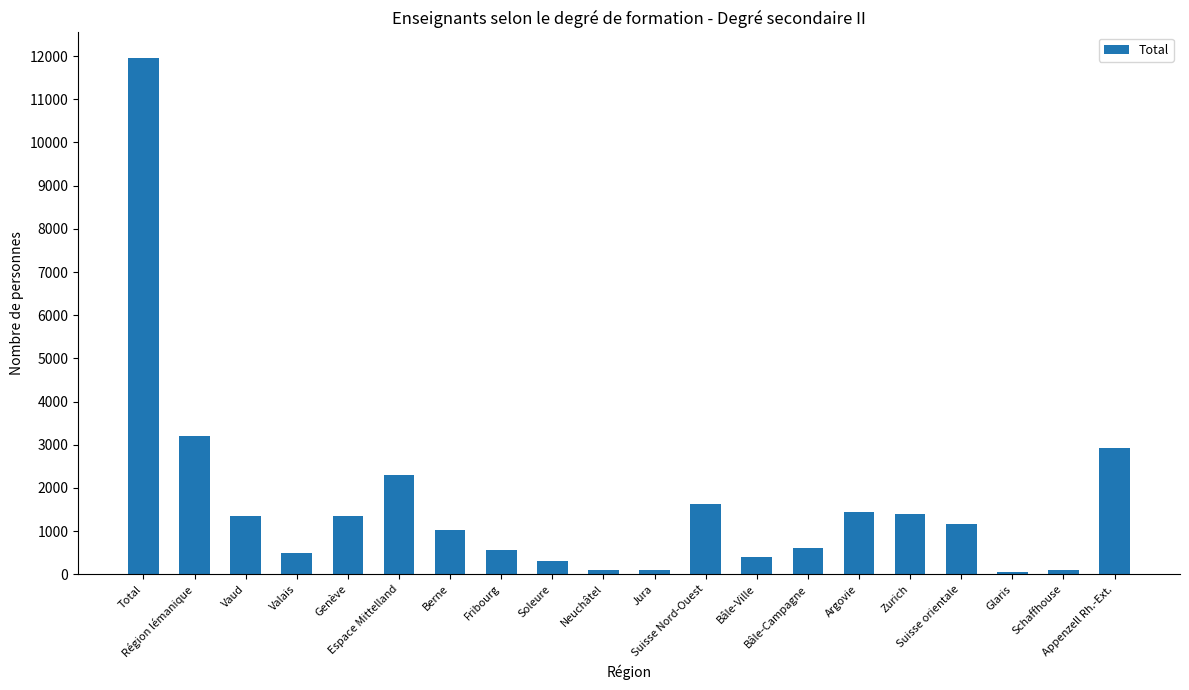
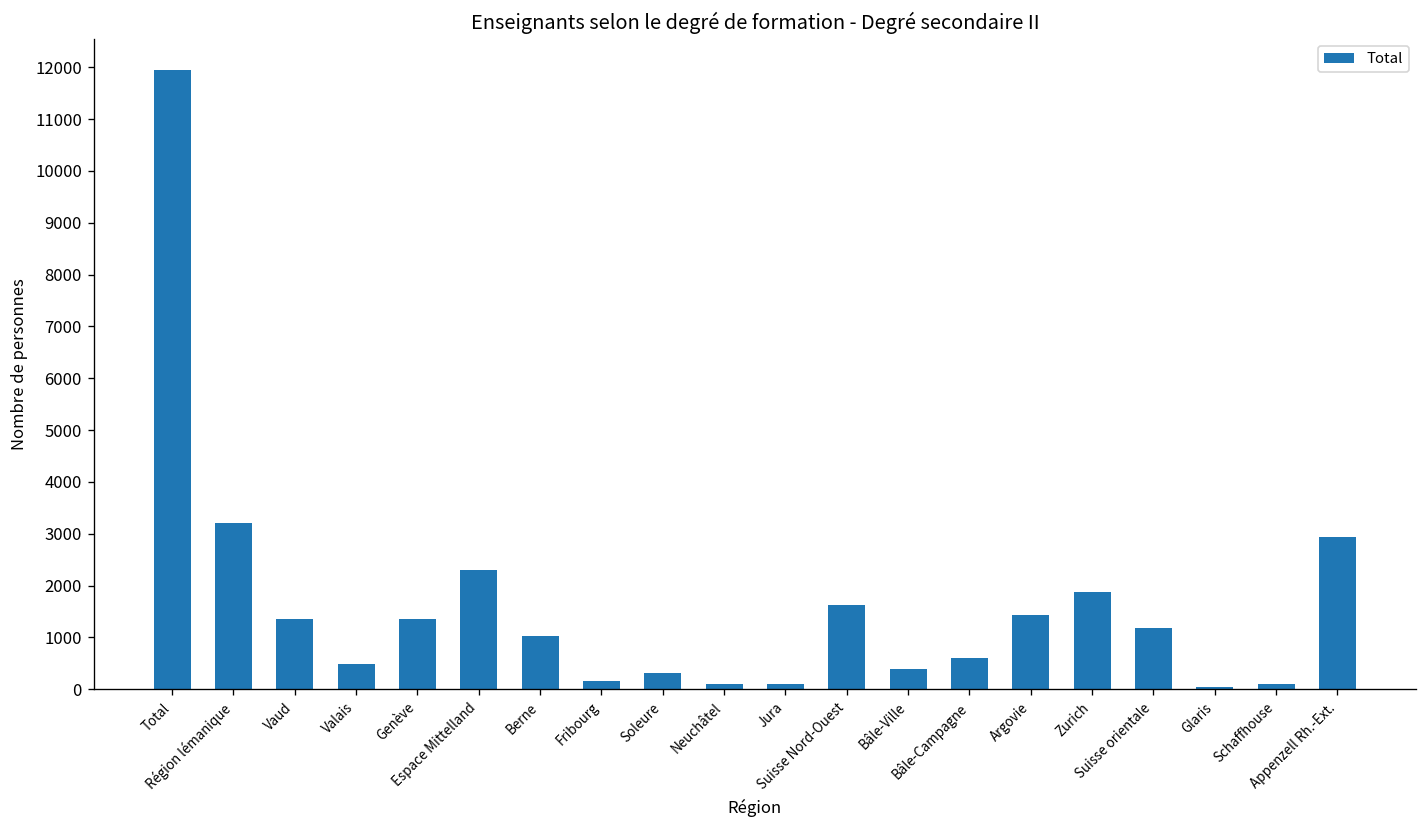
Fribourg: 600 -> 200
Zurich: 1400 -> 1900
